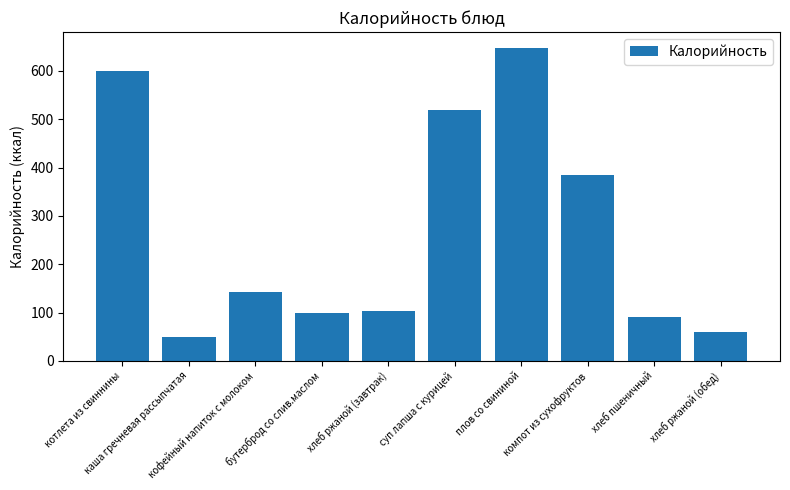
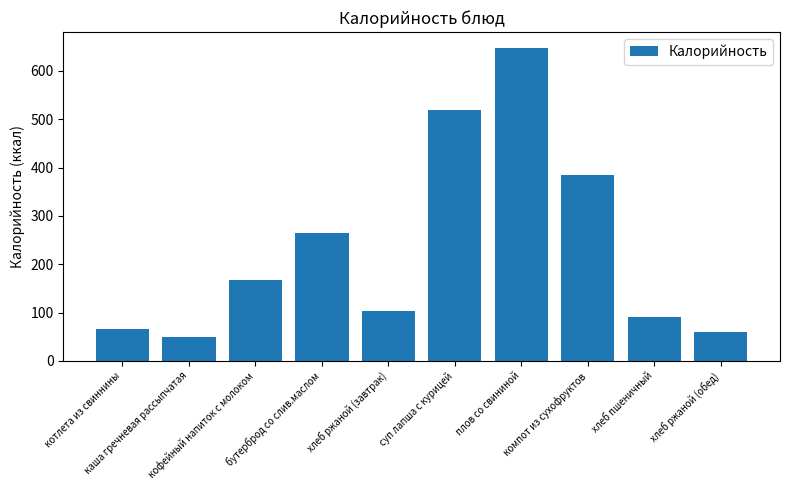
котлета из свиннины: 600 -> 70
кофейный напиток с молоком: 140 -> 170
бутерброд со слив.маслом: 100 -> 260
